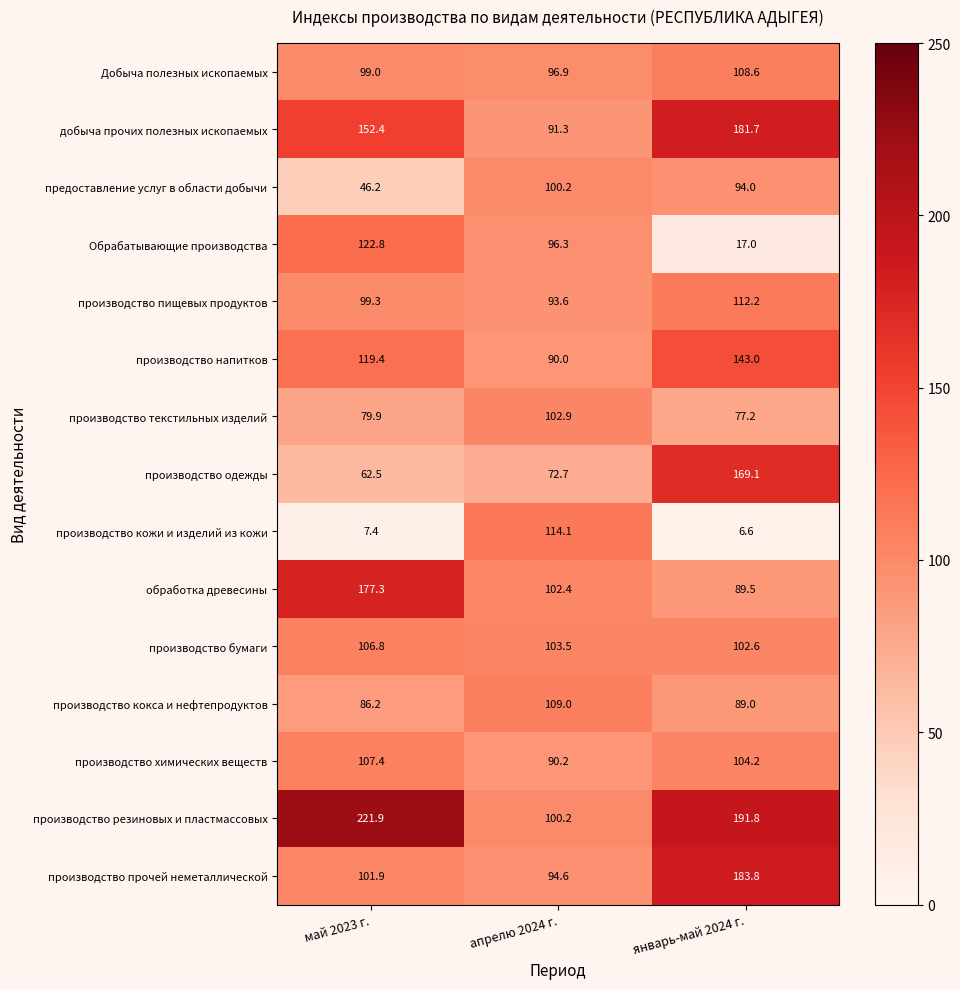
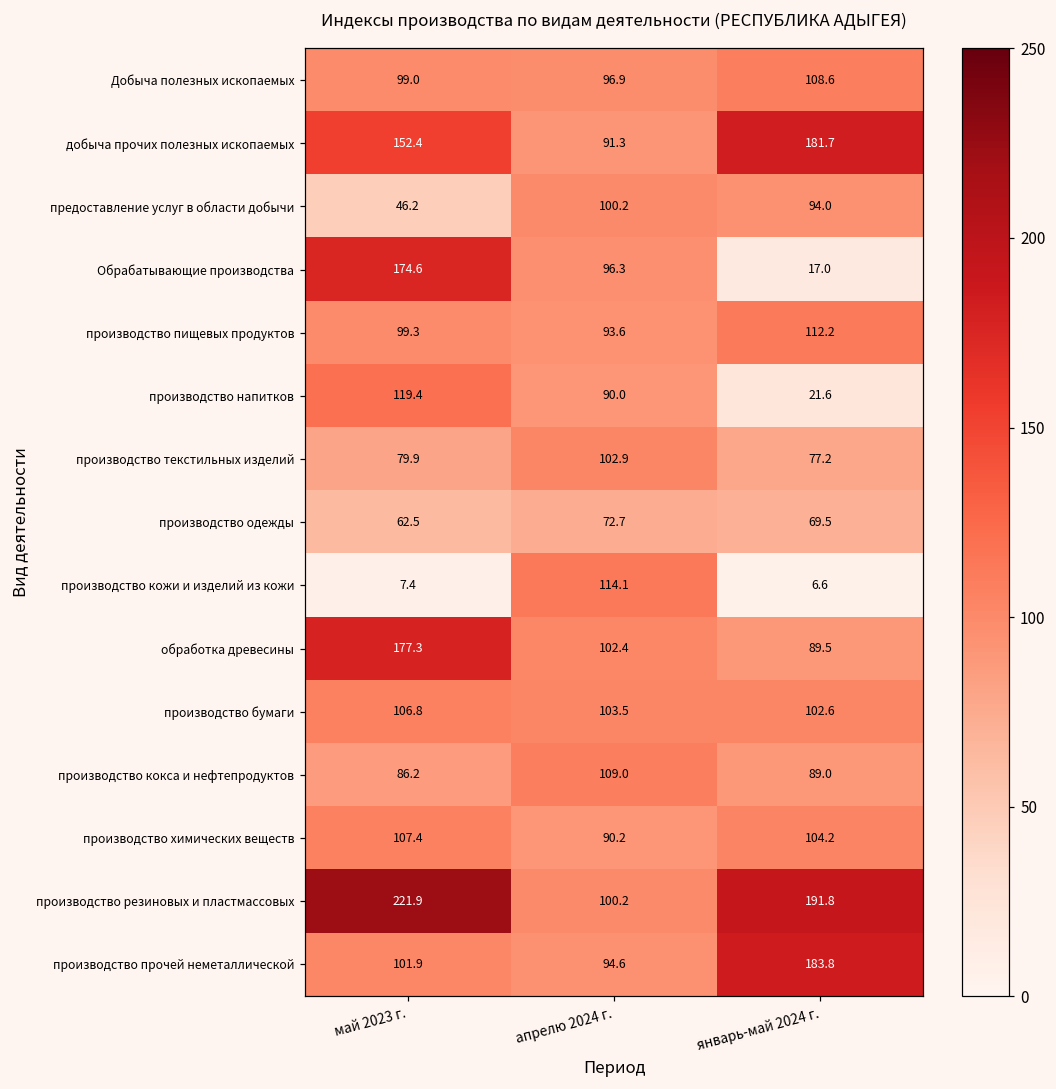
Обрабатывающие производства, май 2023 г.: 122.8 -> 174.6
производство напитков, январь-май 2024 г.: 143.0 -> 21.6
производство одежды, январь-май 2024 г.: 169.1 -> 69.5
